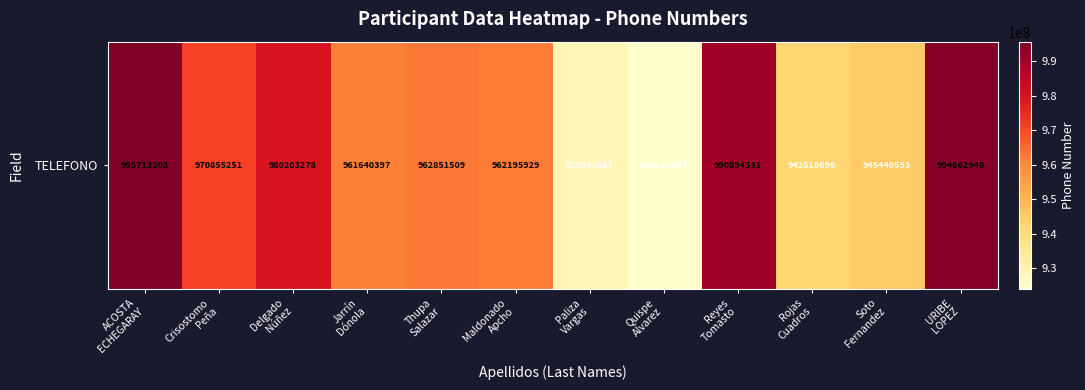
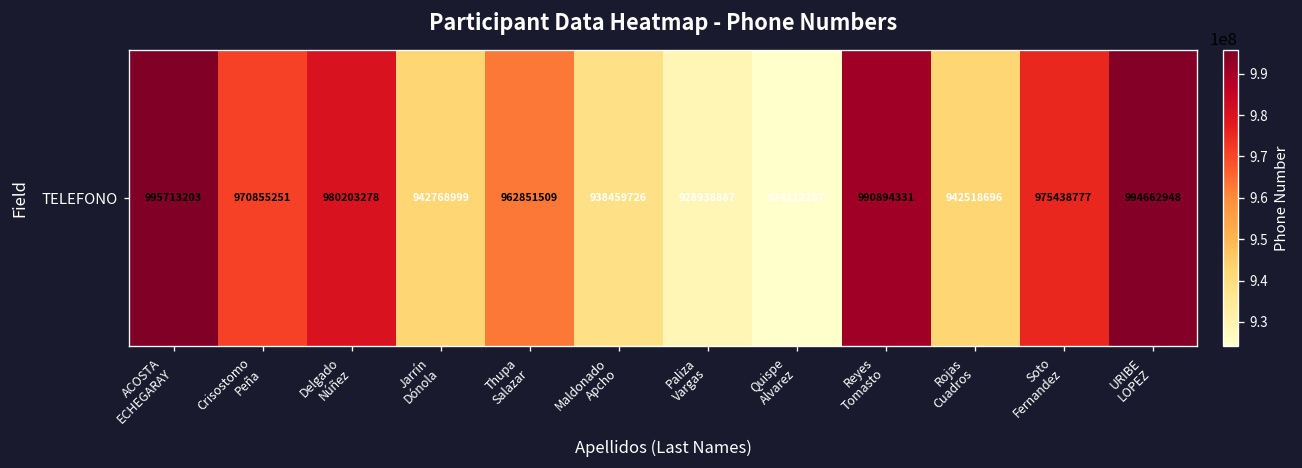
TELEFONO, Jarrín Dónola: 961640397 -> 942768999
TELEFONO, Maldonado Apcho: 962195929 -> 938459726
TELEFONO, Soto Fernandez: 945440593 -> 975438777
